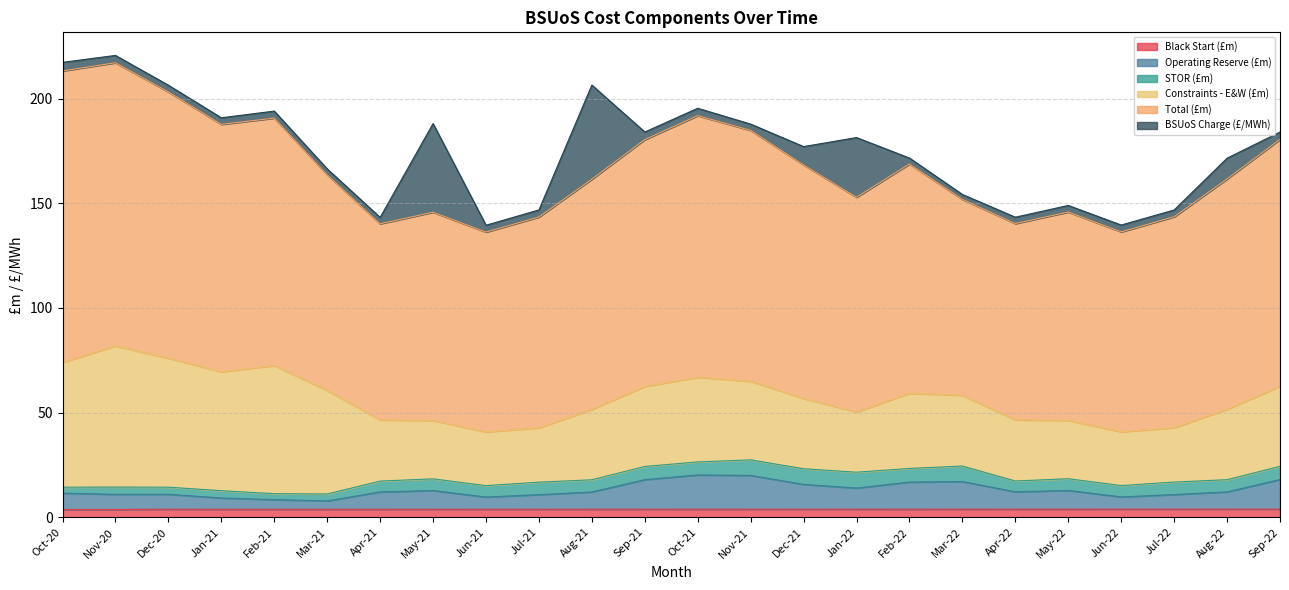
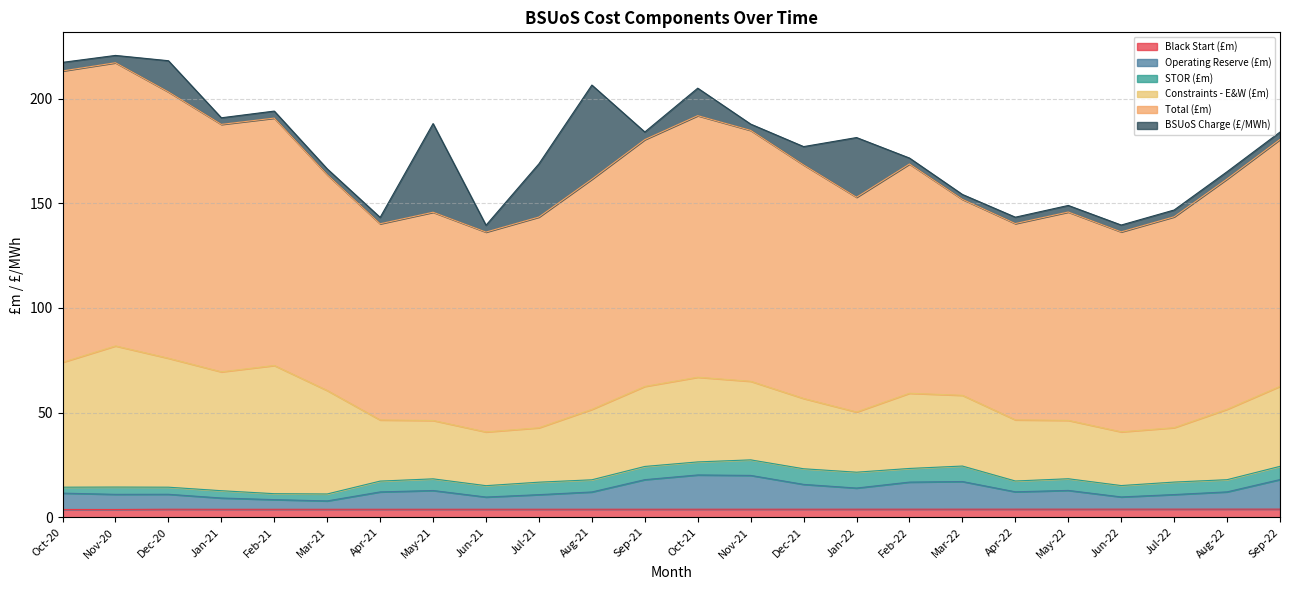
BSUoS Charge (£/MWh), Dec-20: 3 -> 15
BSUoS Charge (£/MWh), Jul-21: 3 -> 25
BSUoS Charge (£/MWh), Oct-21: 4 -> 13
BSUoS Charge (£/MWh), Aug-22: 10 -> 3
